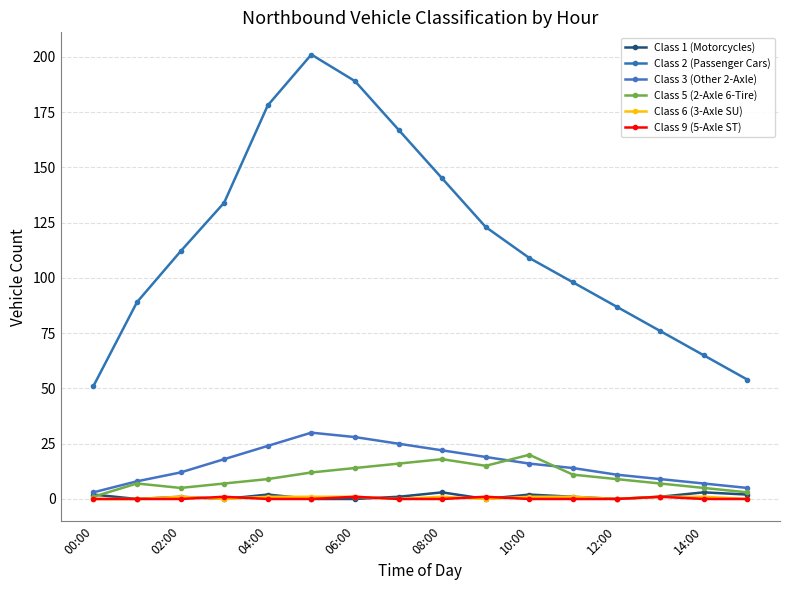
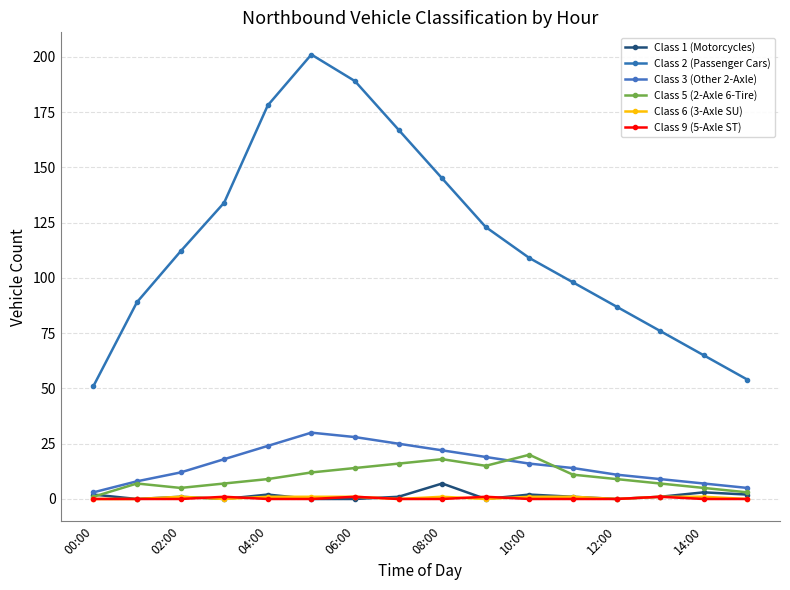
Class 1 (Motorcycles), 08:00: 3 -> 7
